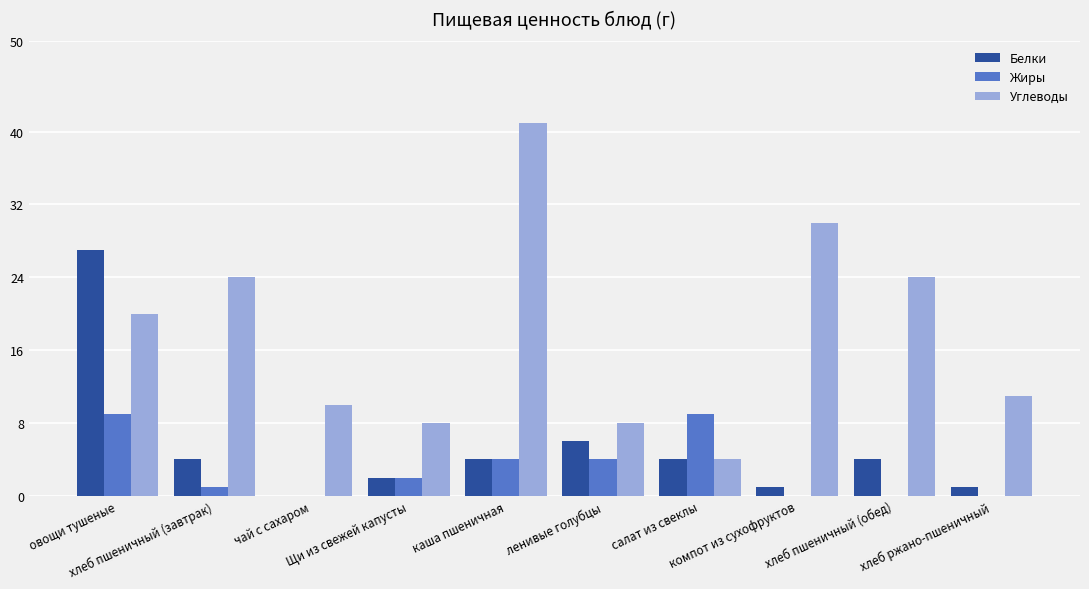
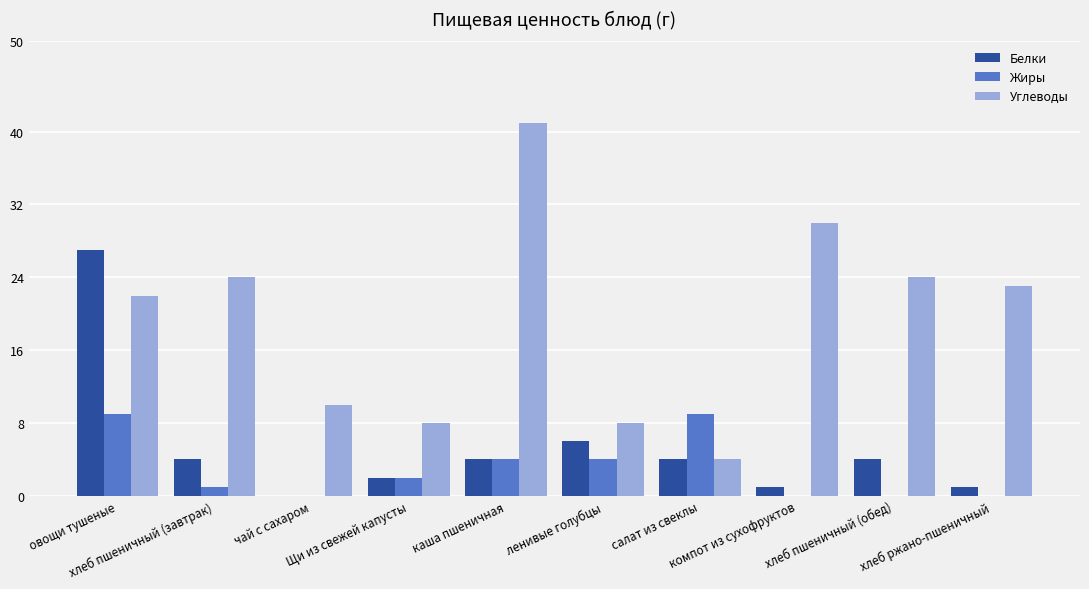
Углеводы, овощи тушеные: 20 -> 22
Углеводы, хлеб ржано-пшеничный: 11 -> 23
